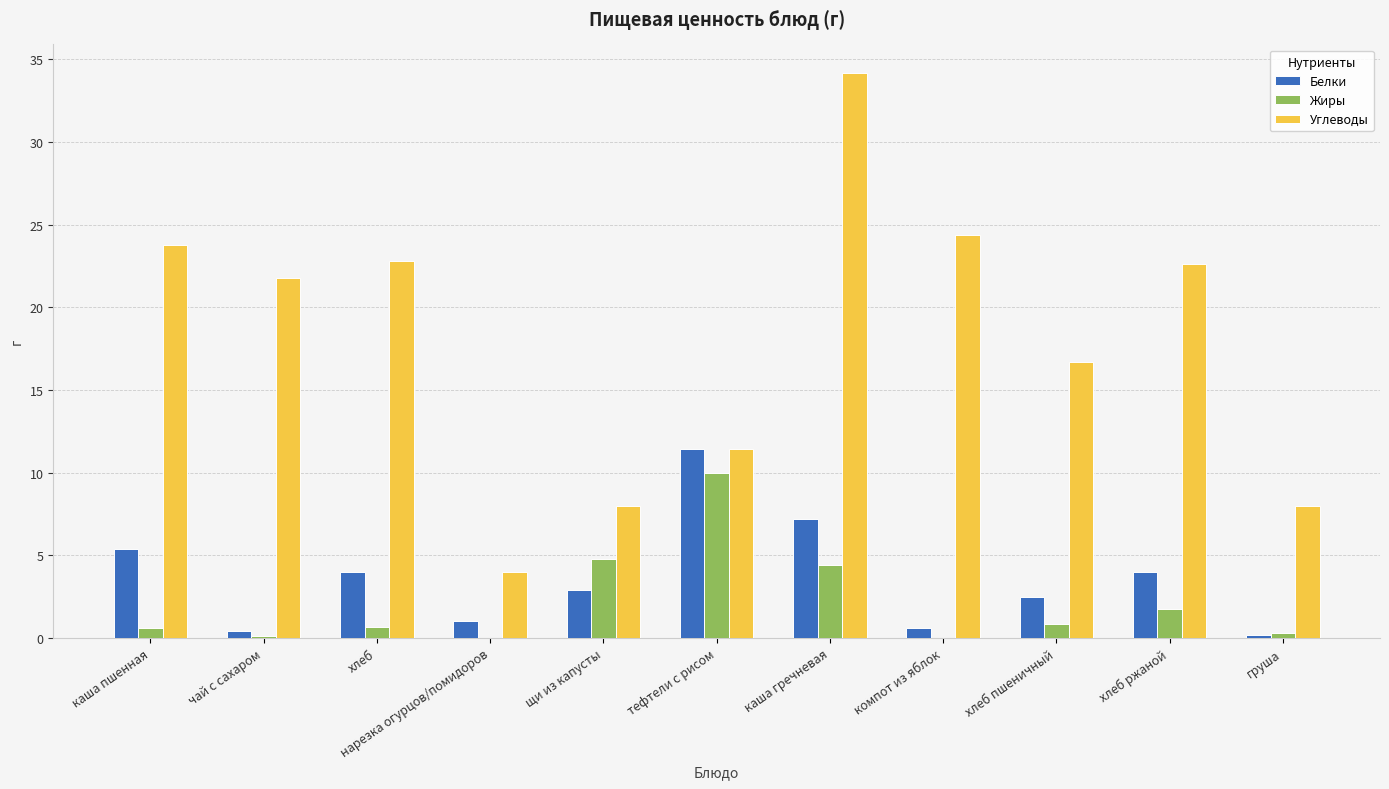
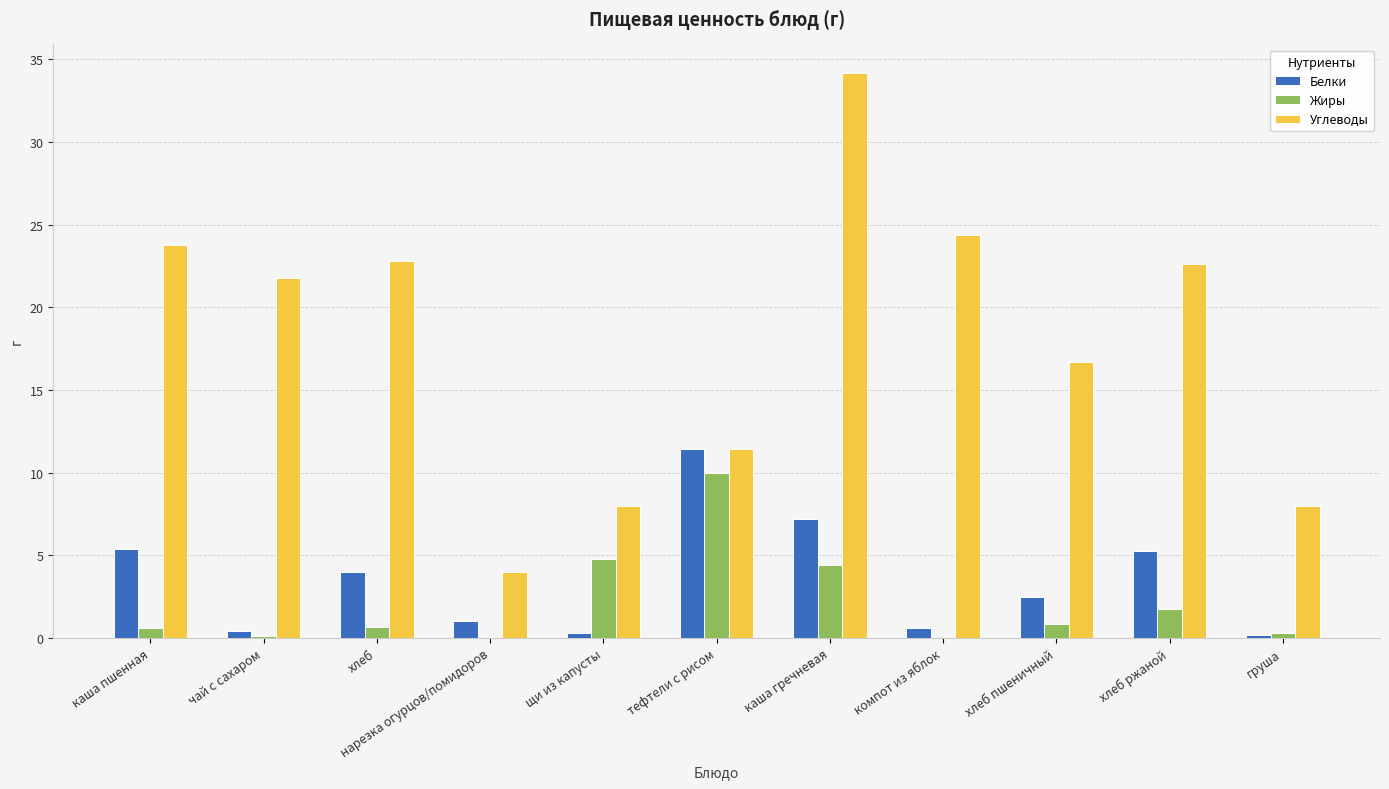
Белки, щи из капусты: 2.9 -> 0.3
Белки, хлеб ржаной: 4.0 -> 5.2
